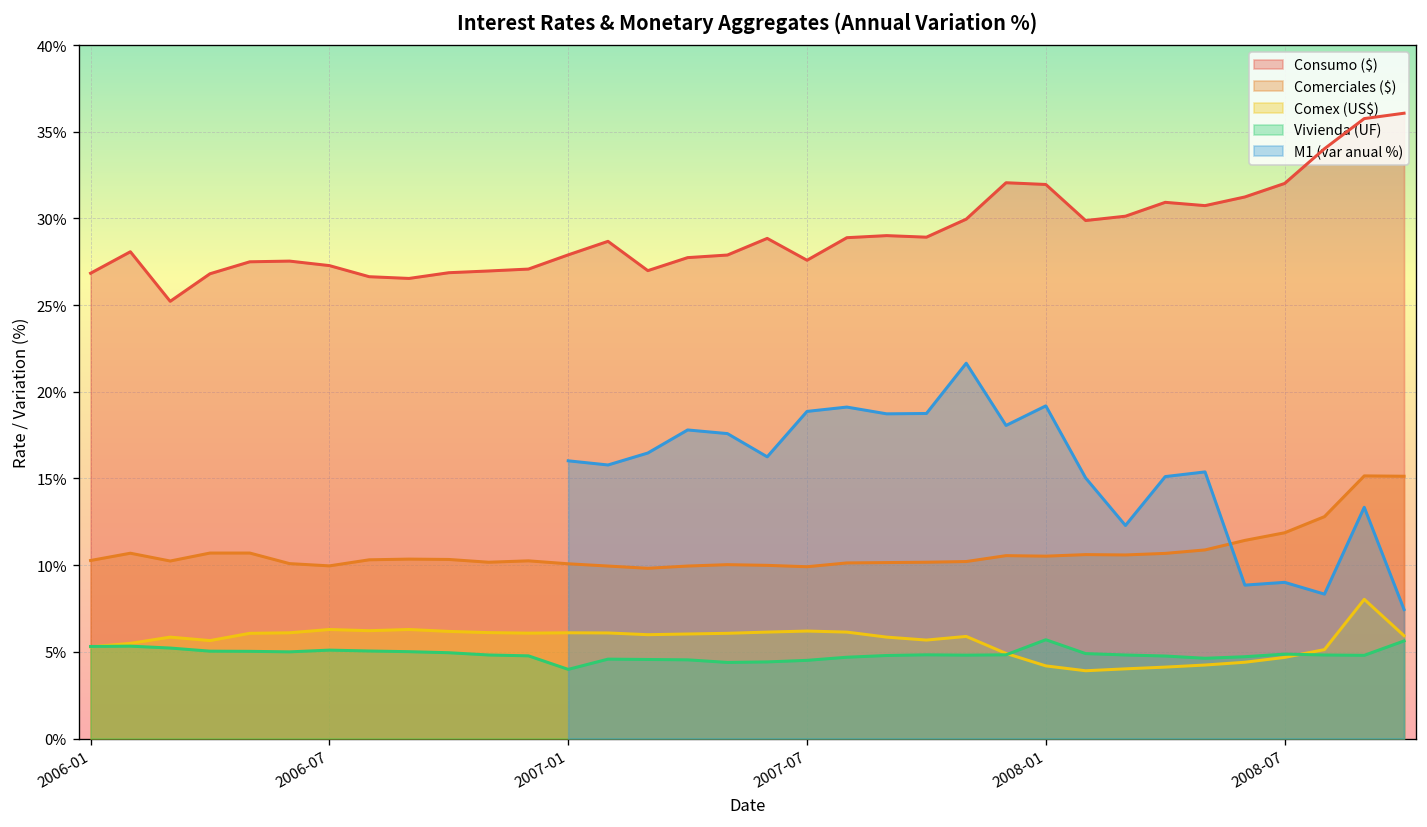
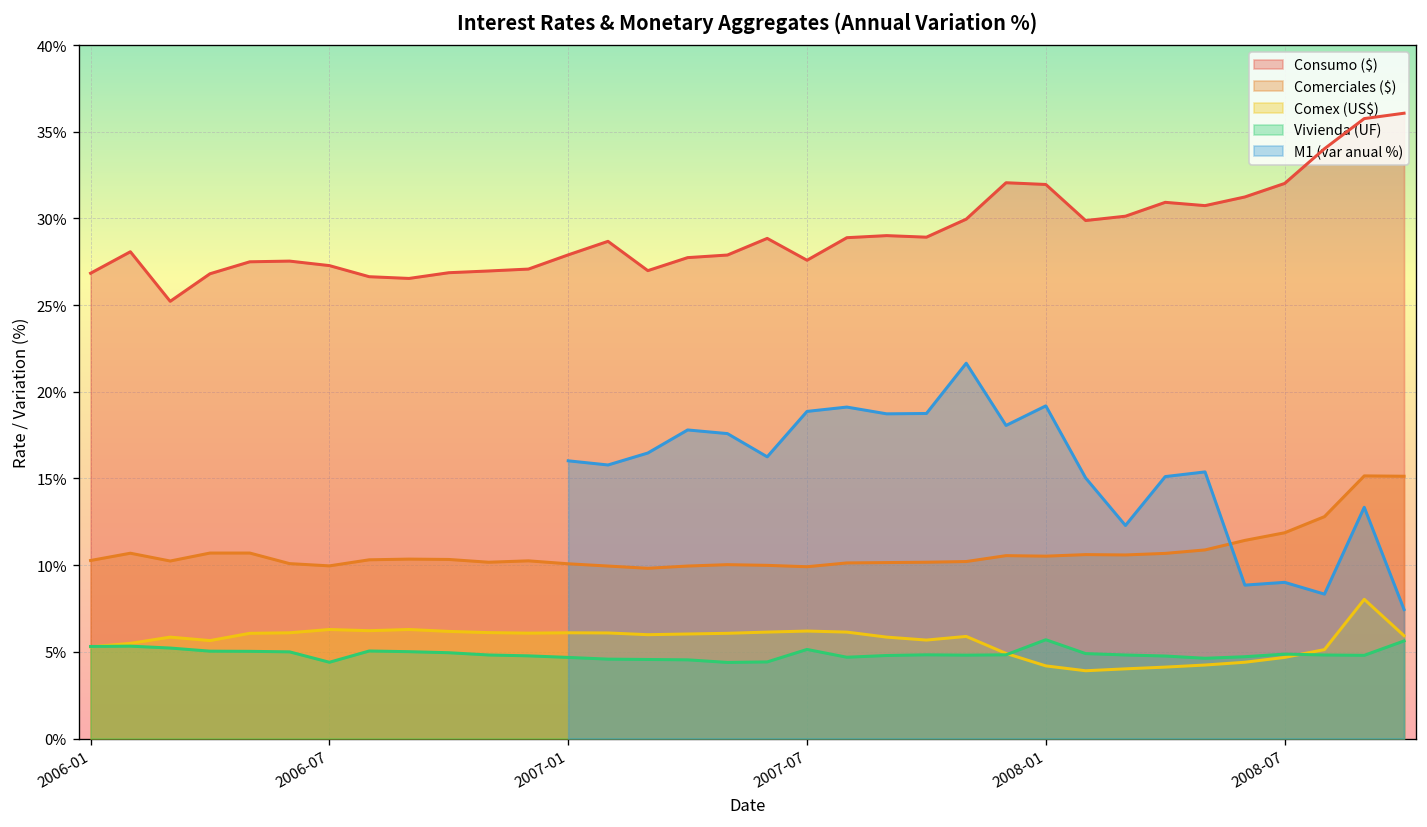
Vivienda (UF), 2006-07: 5.1% -> 4.4%
Vivienda (UF), 2007-01: 4.0% -> 4.7%
Vivienda (UF), 2007-07: 4.5% -> 5.1%
